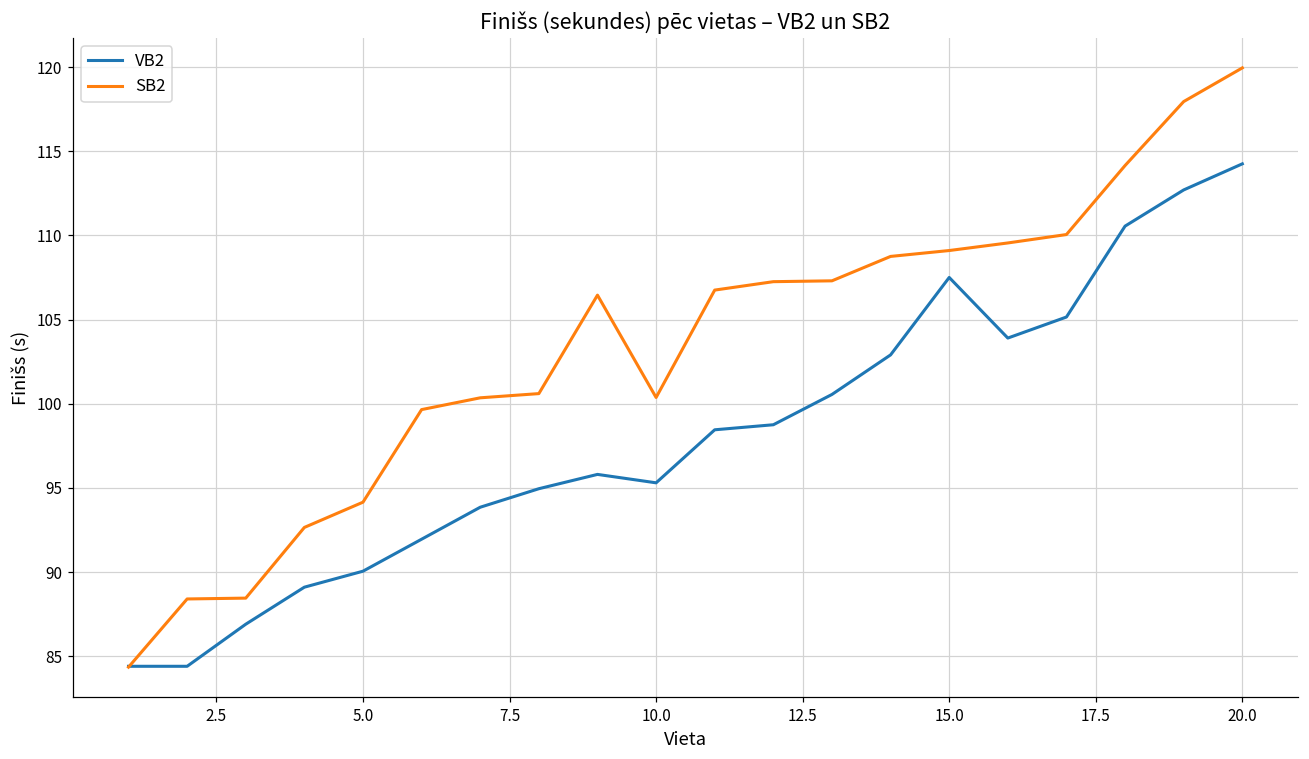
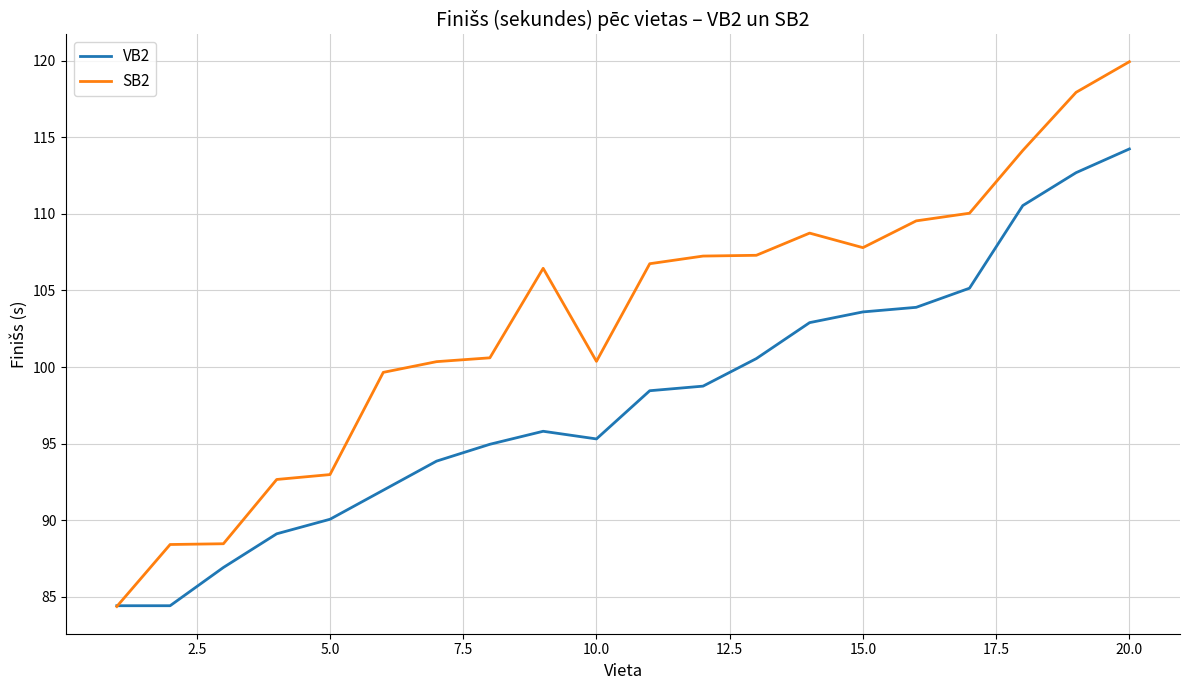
SB2, 5.0: 94.2 -> 93.0
VB2, 15.0: 107.5 -> 103.6
SB2, 15.0: 109.1 -> 107.8
